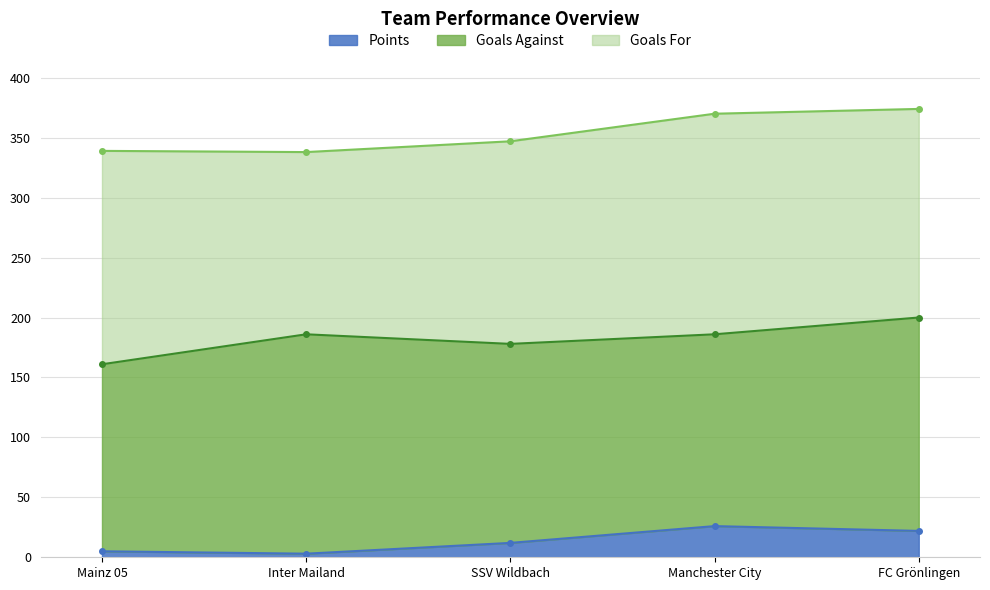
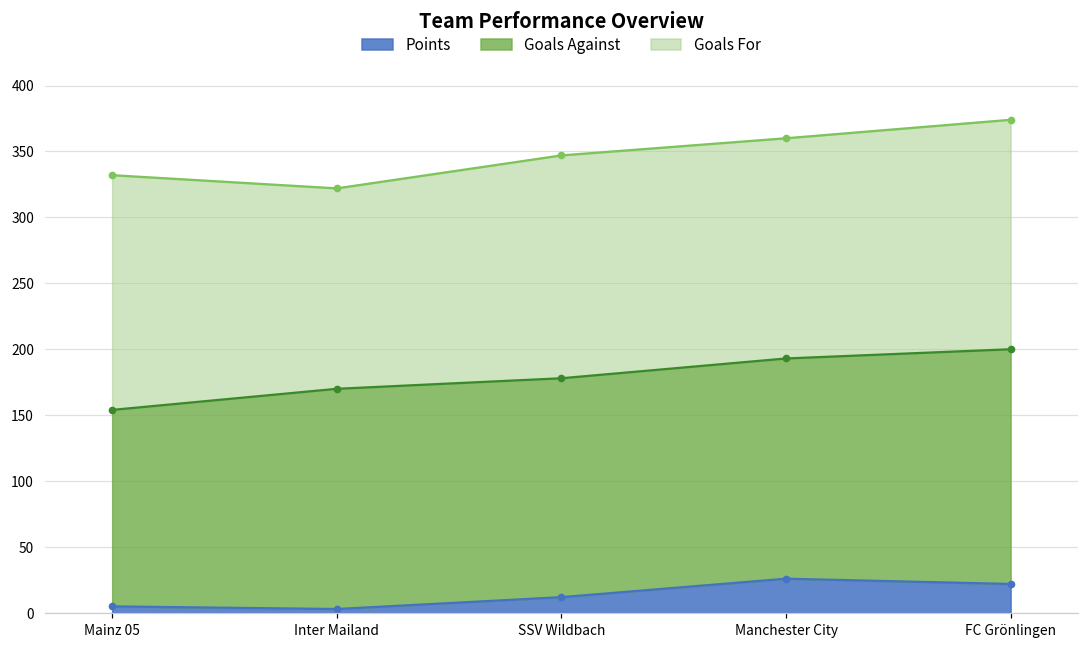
Goals Against, Mainz 05: 156 -> 149
Goals Against, Inter Mailand: 183 -> 167
Goals Against, Manchester City: 160 -> 167
Goals For, Manchester City: 184 -> 167
